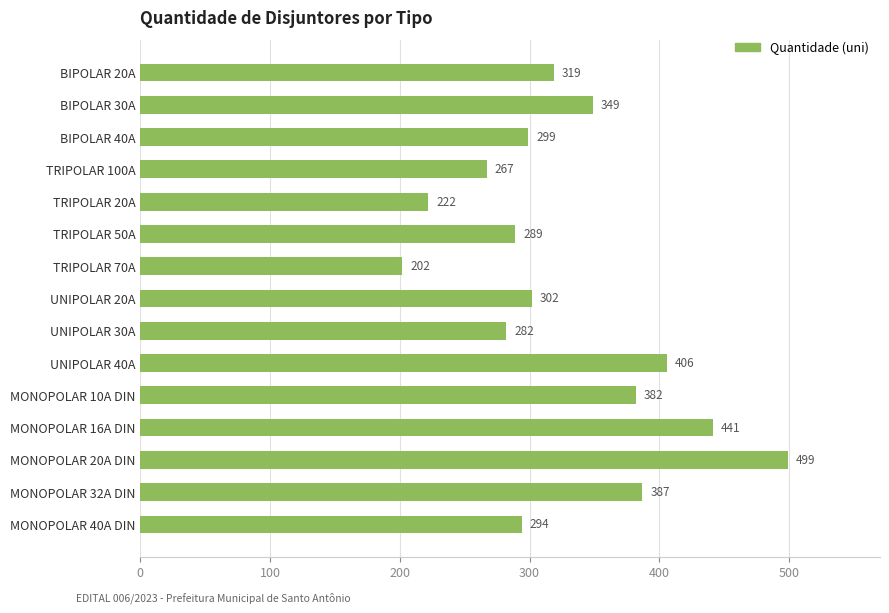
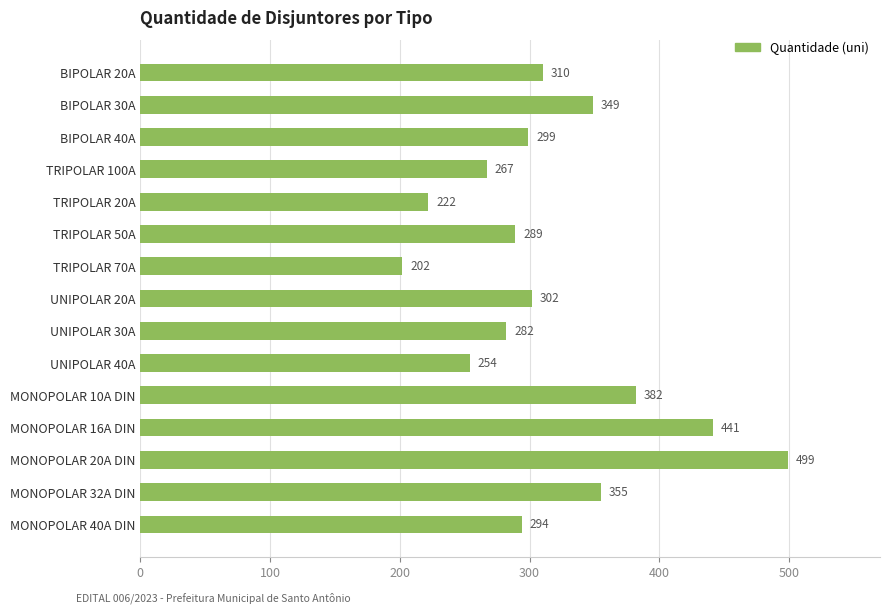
BIPOLAR 20A: 319 -> 310
UNIPOLAR 40A: 406 -> 254
MONOPOLAR 32A DIN: 387 -> 355
